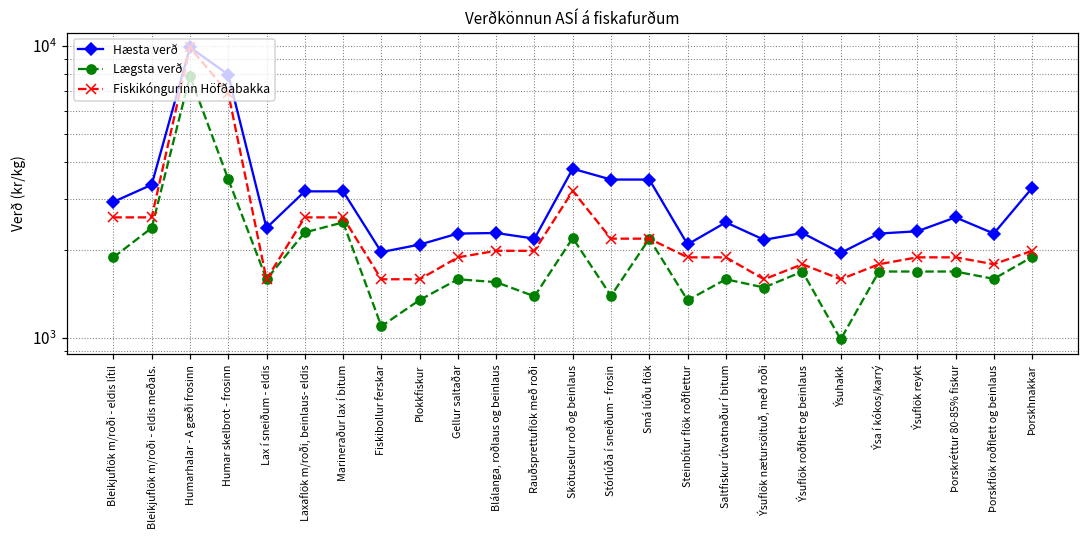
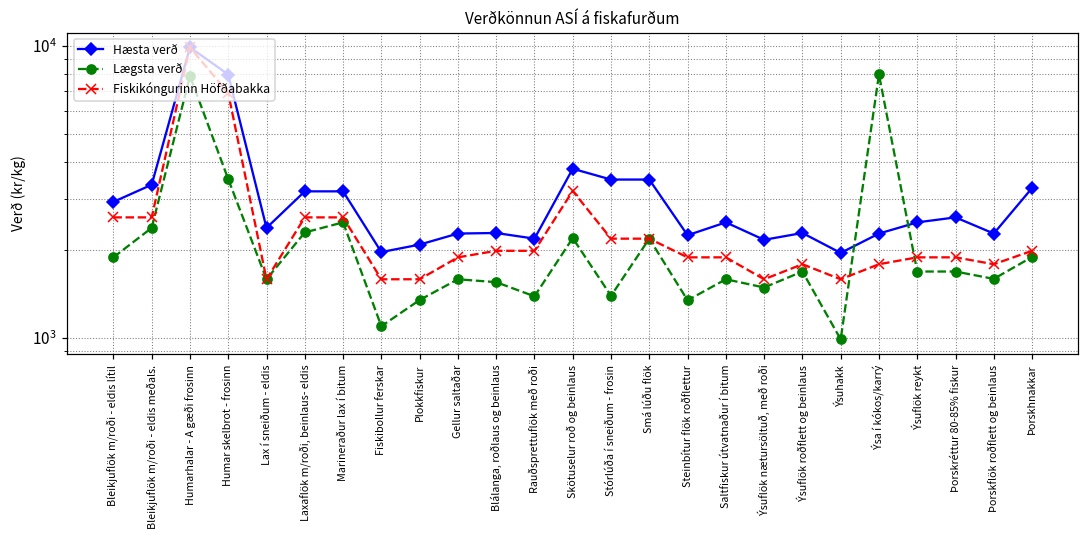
Hæsta verð, Steinbítur flök roðflettur: 2100 -> 2300
Lægsta verð, Ýsa í kókos/karrý: 1700 -> 8000
Hæsta verð, Ýsuflök reykt: 2300 -> 2500
